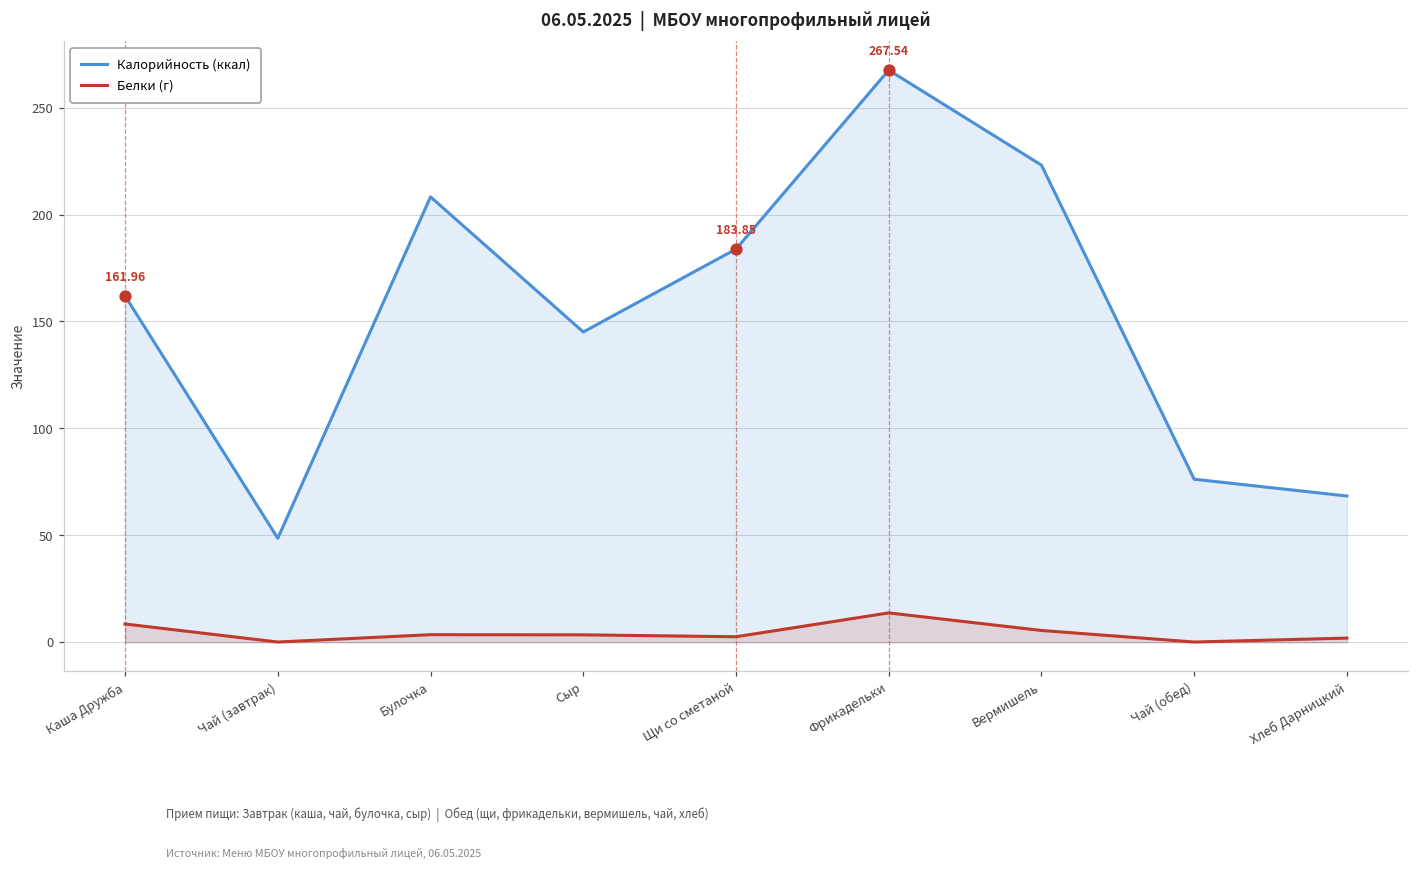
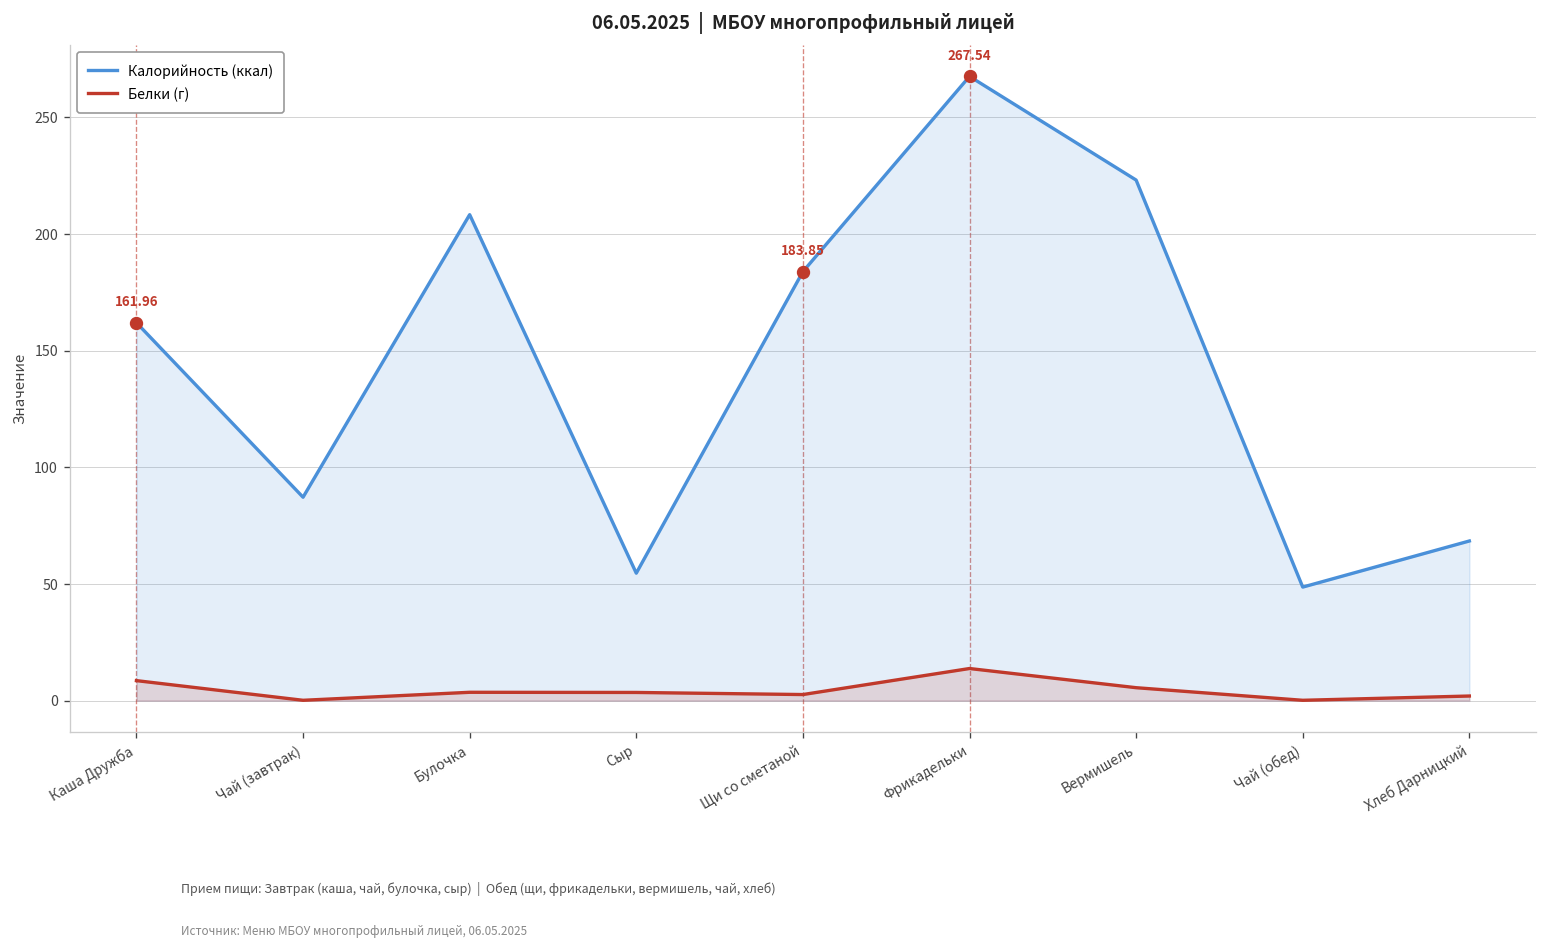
Калорийность (ккал), Чай (завтрак): 49 -> 87
Калорийность (ккал), Сыр: 145 -> 55
Калорийность (ккал), Чай (обед): 76 -> 49
